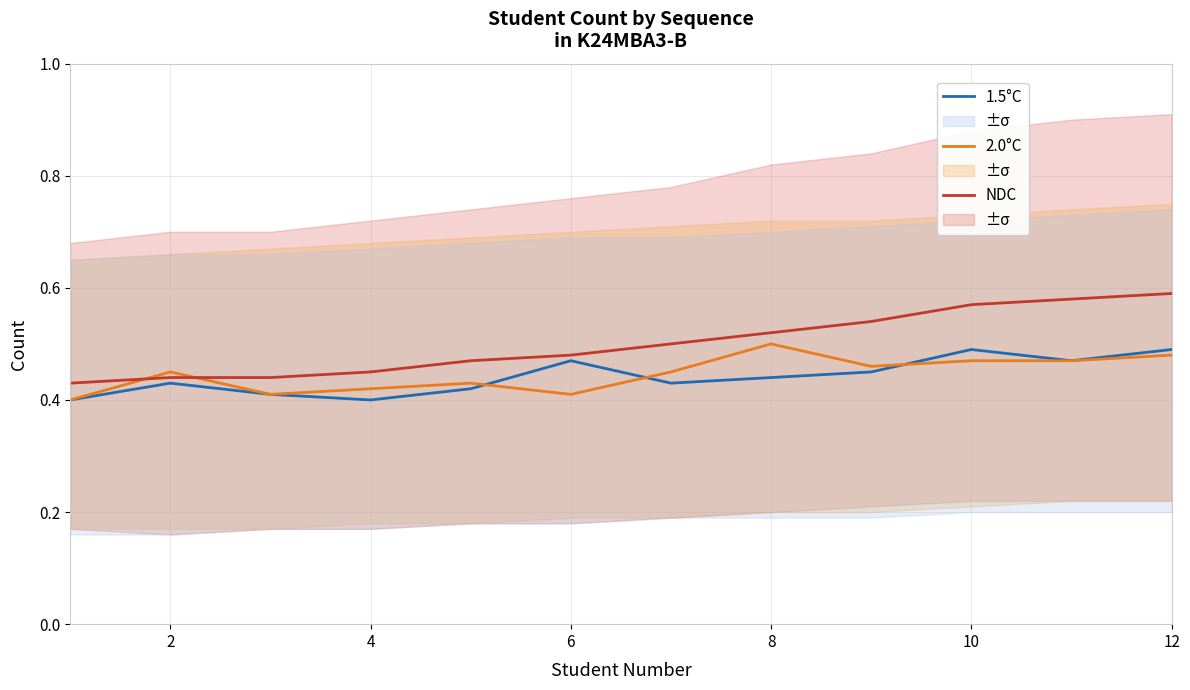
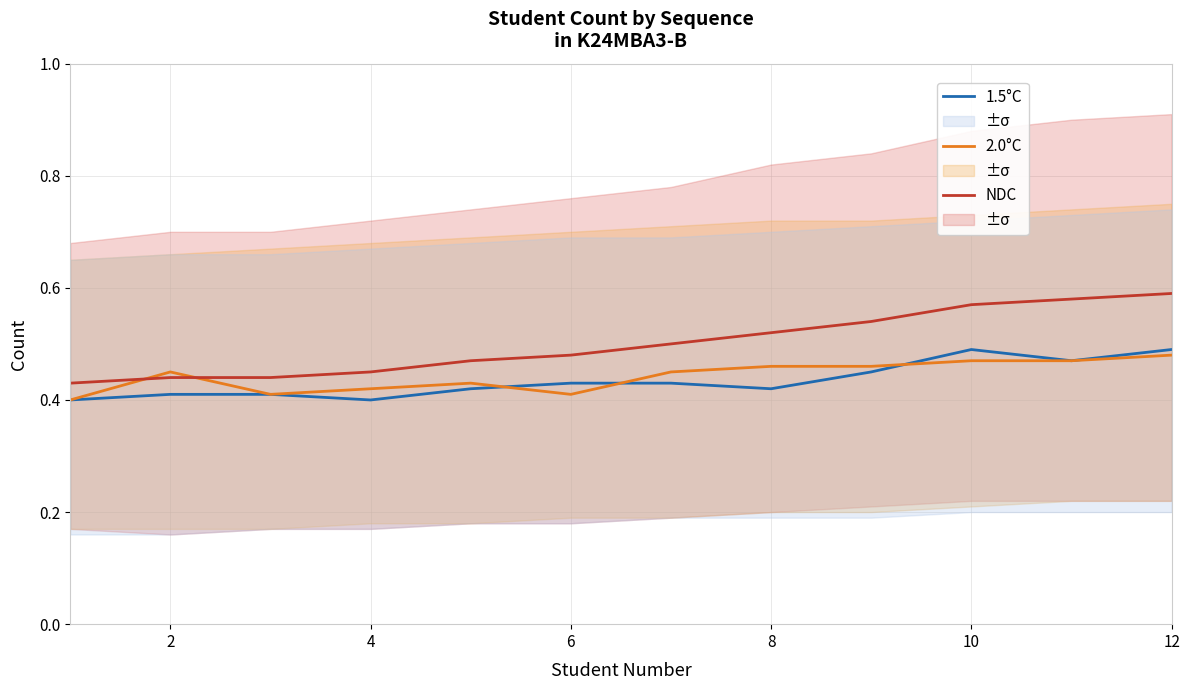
1.5°C, 2: 0.43 -> 0.41
1.5°C, 6: 0.47 -> 0.43
1.5°C, 8: 0.44 -> 0.42
2.0°C, 8: 0.50 -> 0.46
